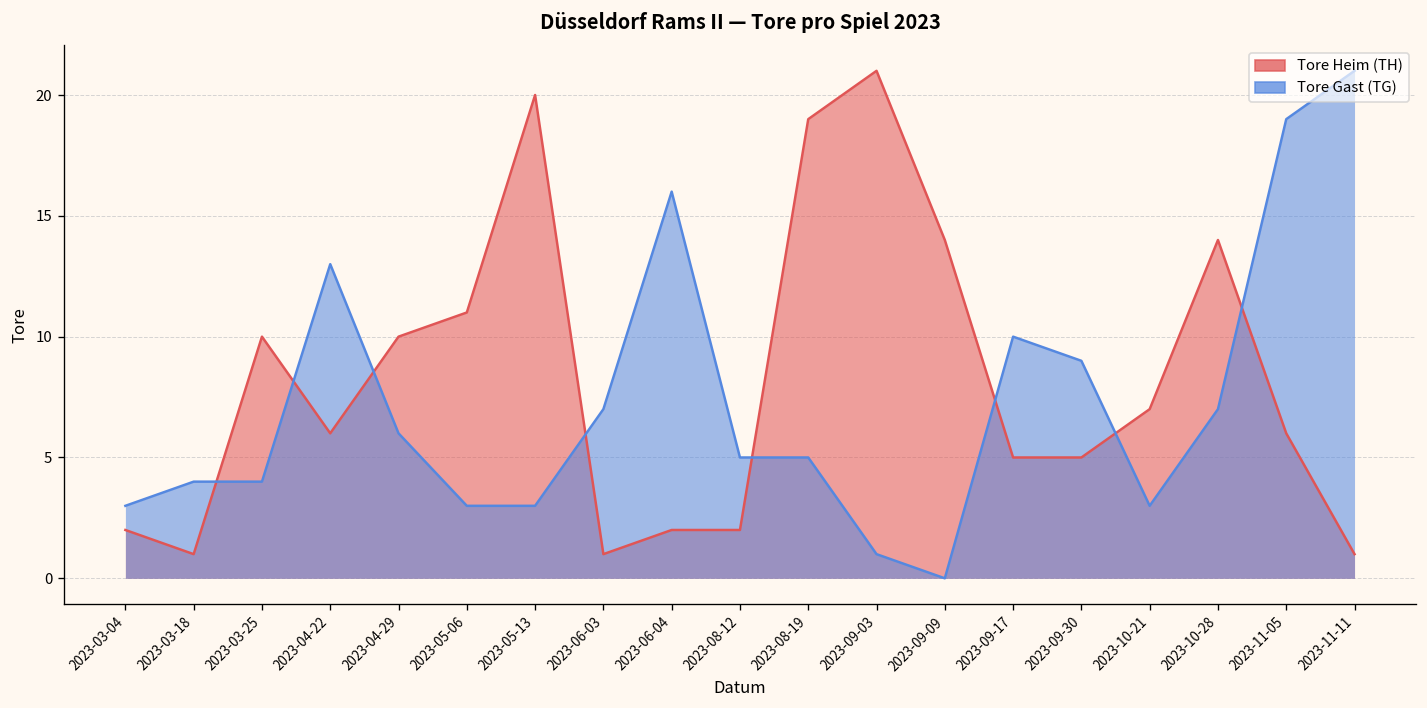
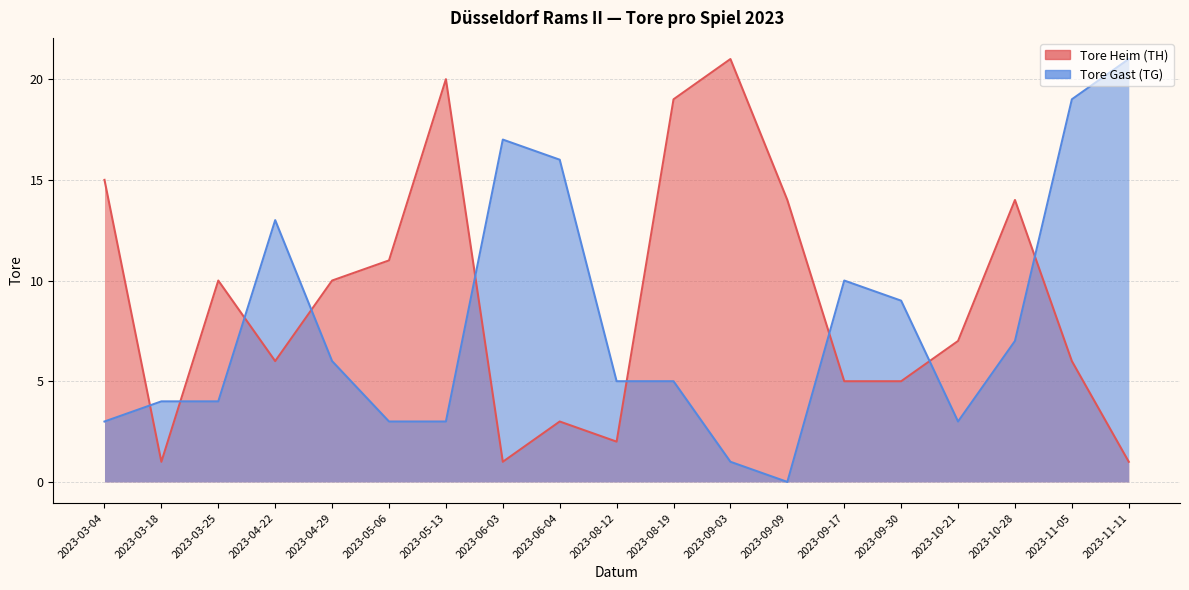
Tore Heim (TH), 2023-03-04: 2 -> 15
Tore Gast (TG), 2023-06-03: 7 -> 17
Tore Heim (TH), 2023-06-04: 2 -> 3
